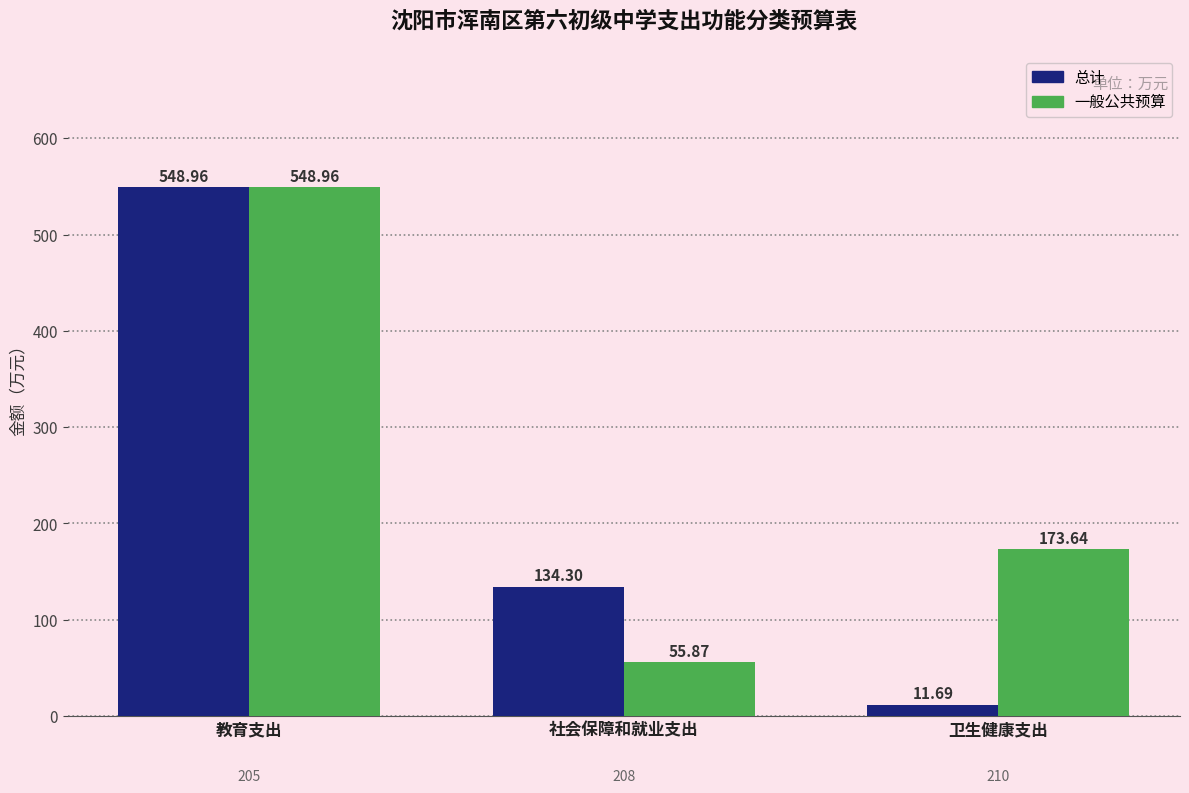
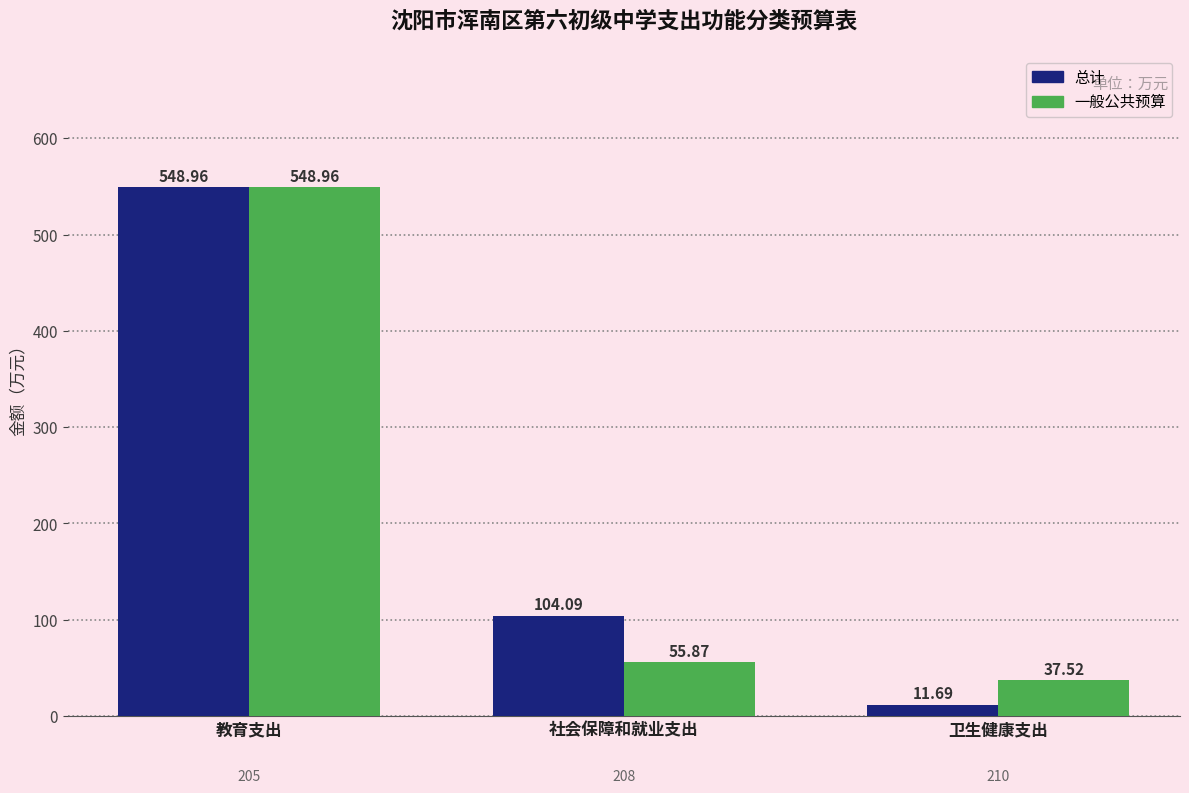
总计, 社会保障和就业支出: 134.30 -> 104.09
一般公共预算, 卫生健康支出: 173.64 -> 37.52
